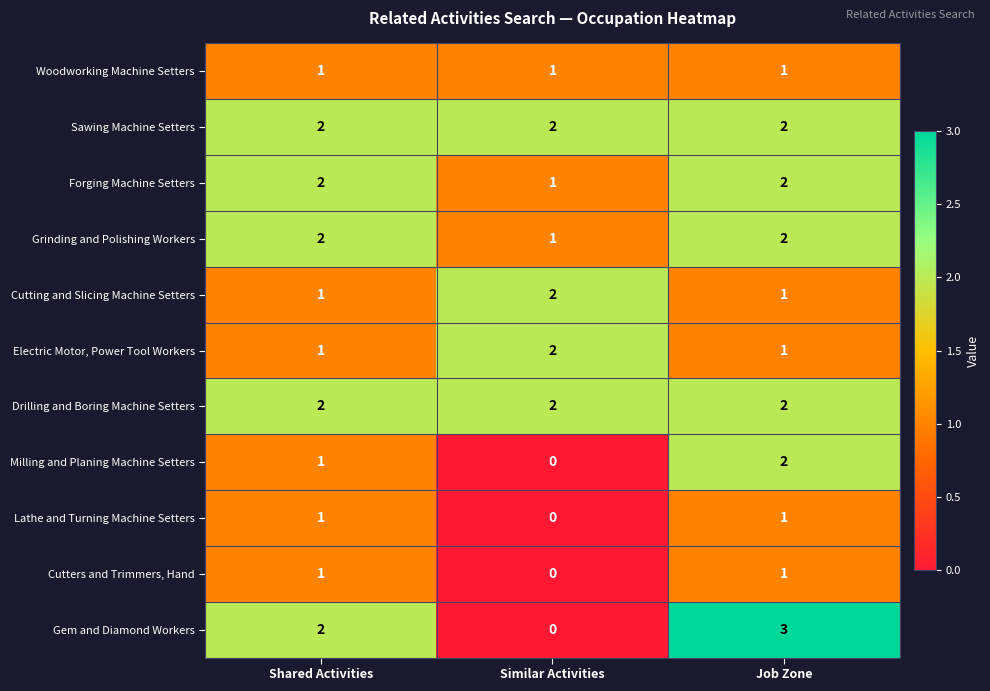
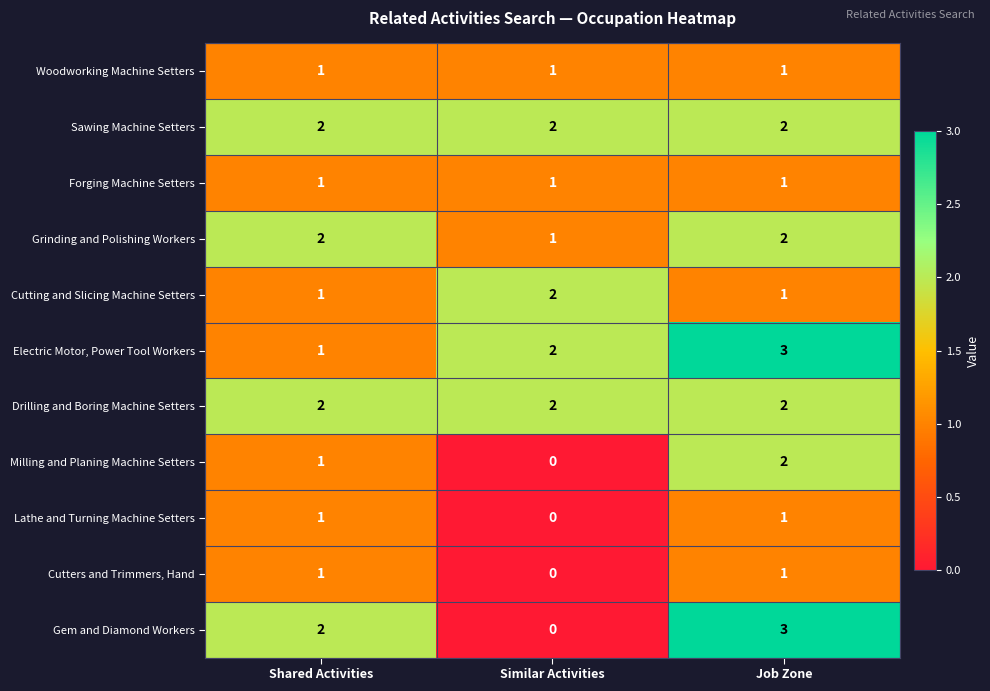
Forging Machine Setters, Shared Activities: 2 -> 1
Forging Machine Setters, Job Zone: 2 -> 1
Electric Motor, Power Tool Workers, Job Zone: 1 -> 3
